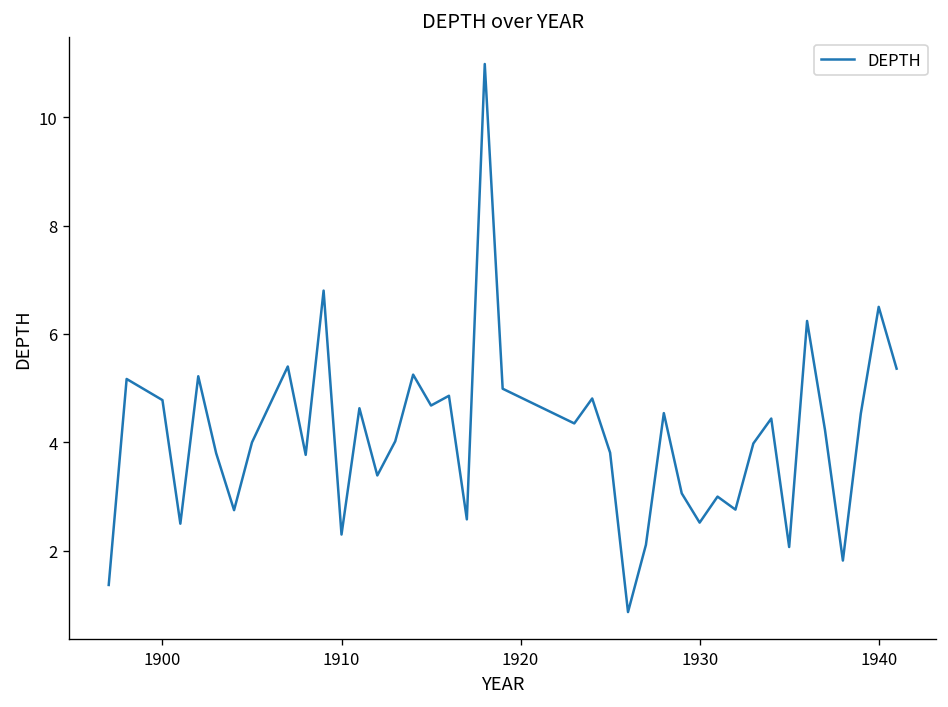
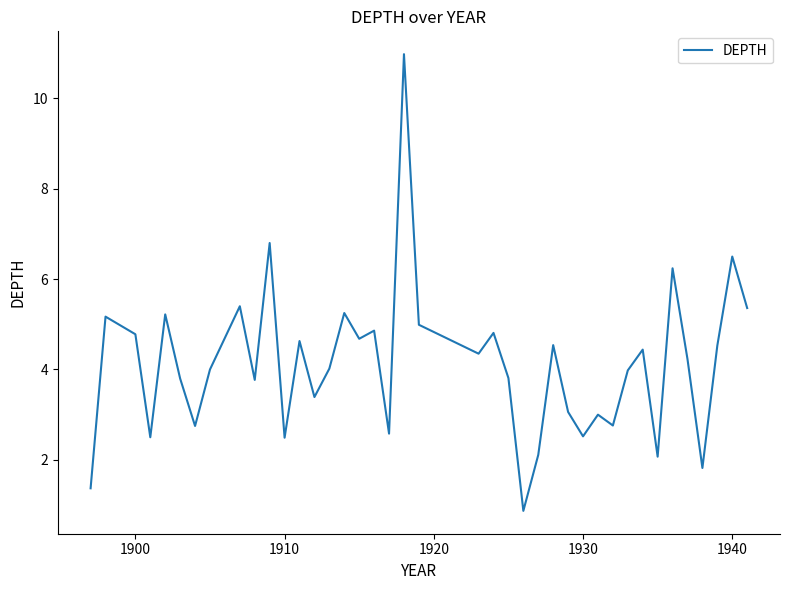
1910: 2.3 -> 2.5
